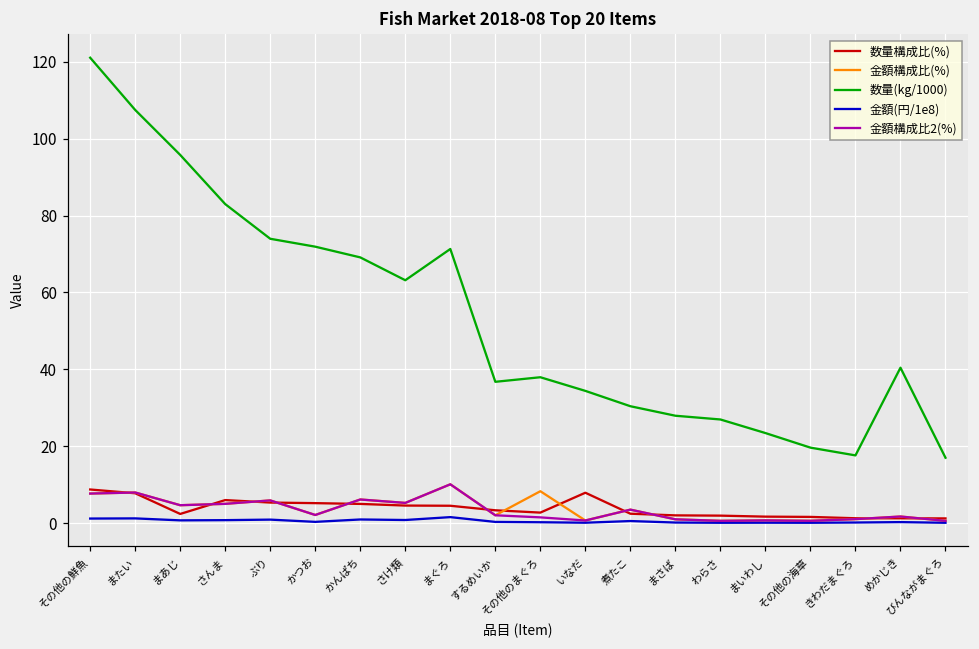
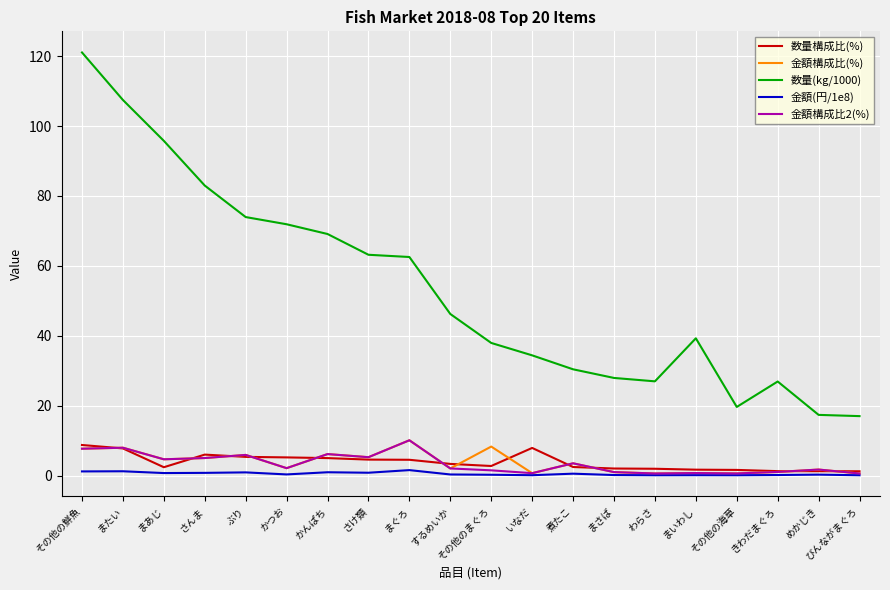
数量(kg/1000), まぐろ: 71 -> 63
数量(kg/1000), するめいか: 37 -> 46
数量(kg/1000), まいわし: 23 -> 39
数量(kg/1000), きわだまぐろ: 18 -> 27
数量(kg/1000), めかじき: 40 -> 17
